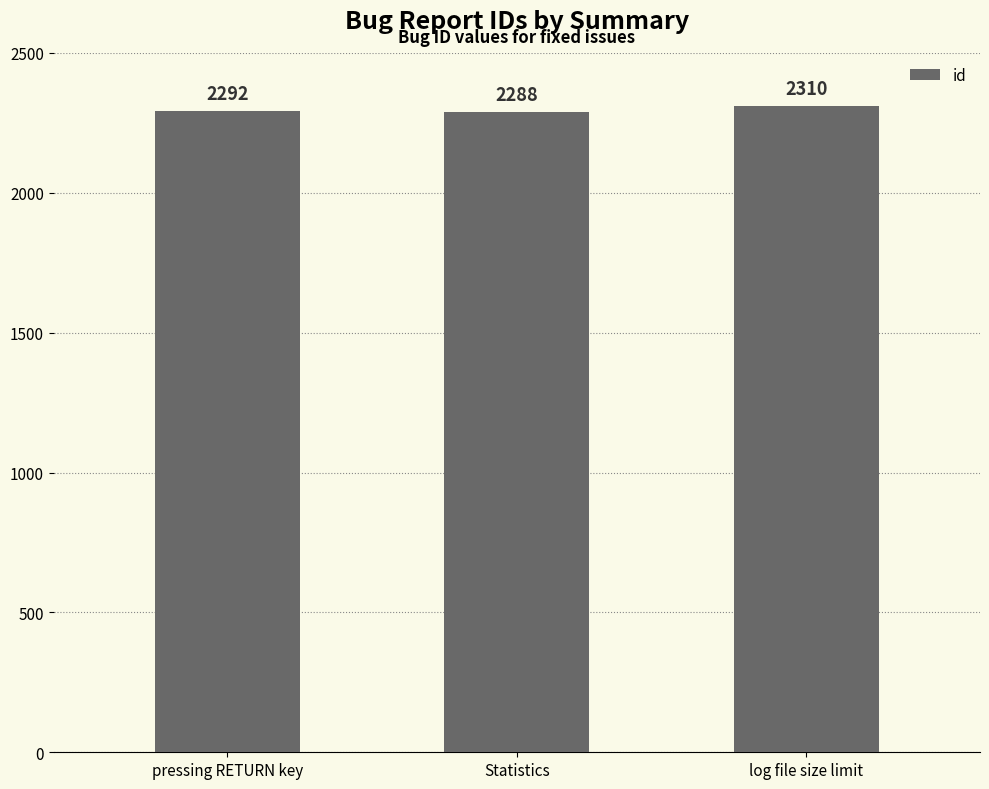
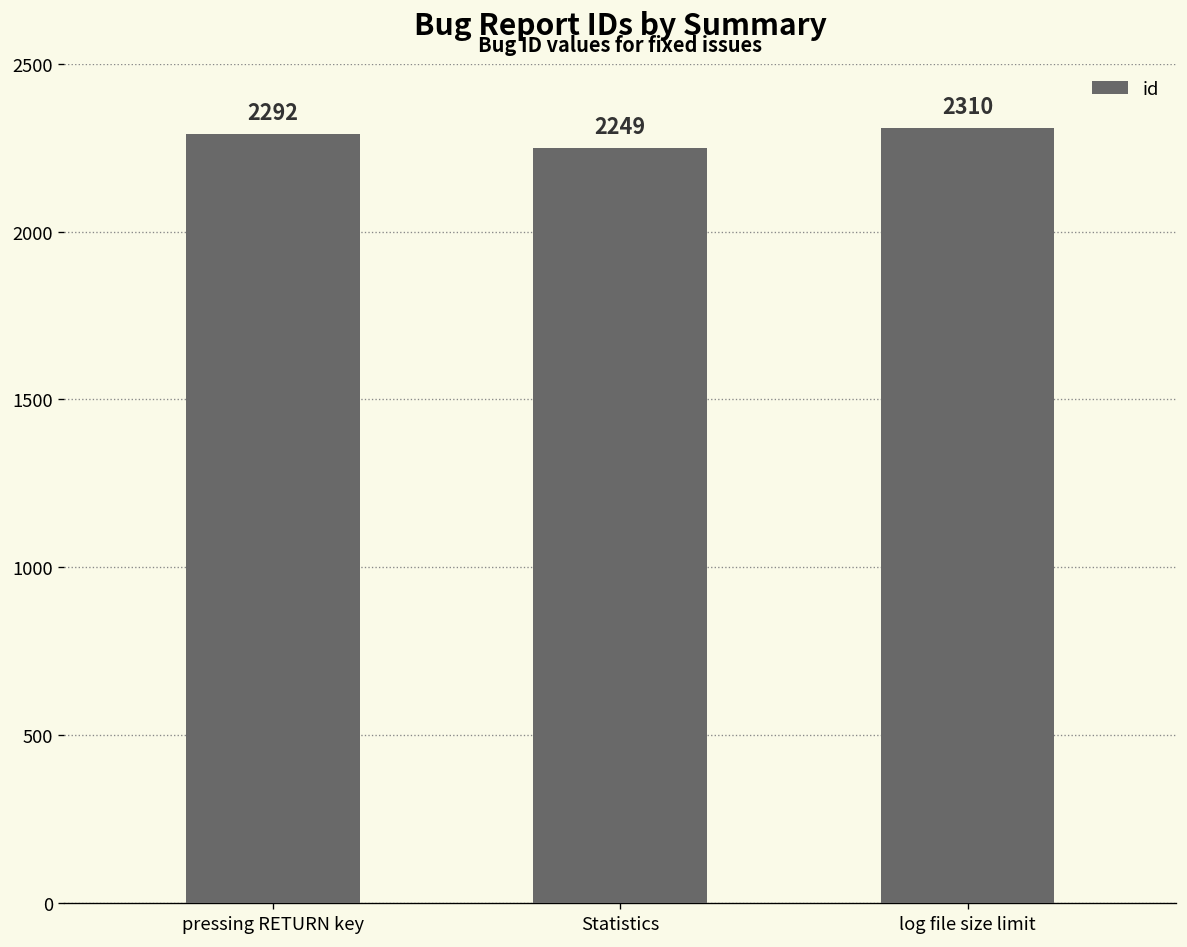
Statistics: 2288 -> 2249
